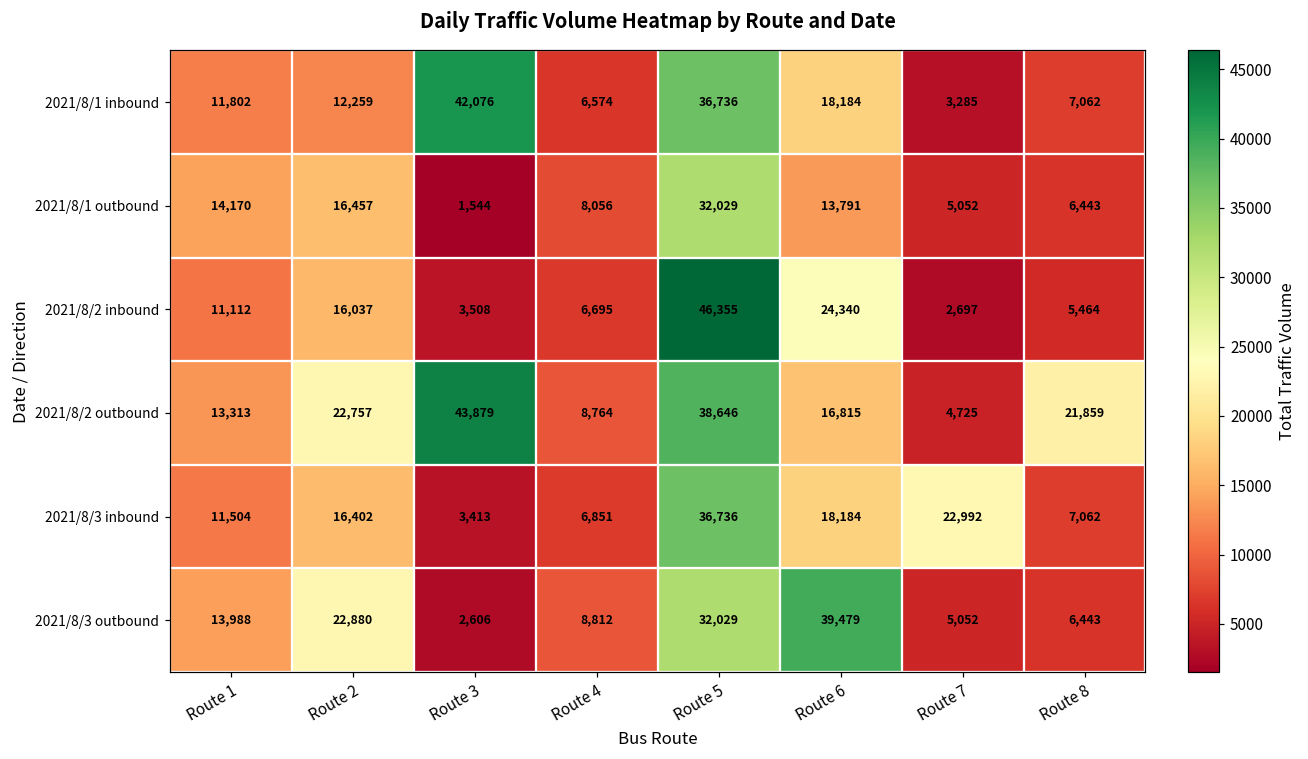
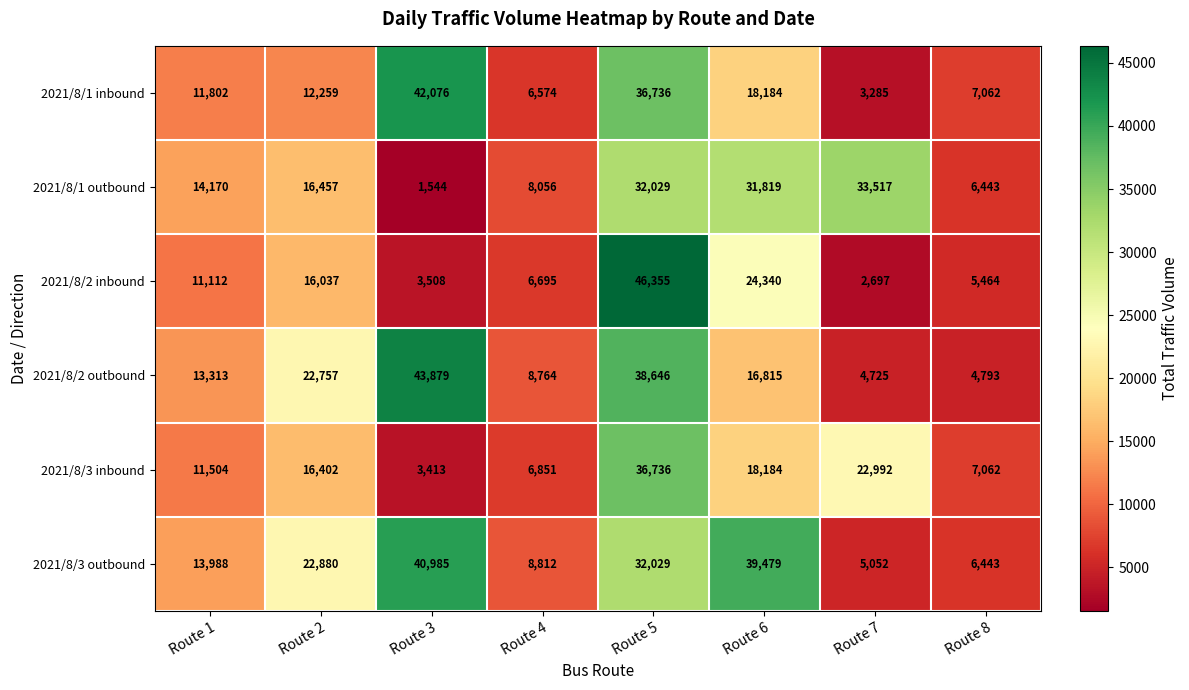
2021/8/1 outbound, Route 6: 13,791 -> 31,819
2021/8/1 outbound, Route 7: 5,052 -> 33,517
2021/8/2 outbound, Route 8: 21,859 -> 4,793
2021/8/3 outbound, Route 3: 2,606 -> 40,985
